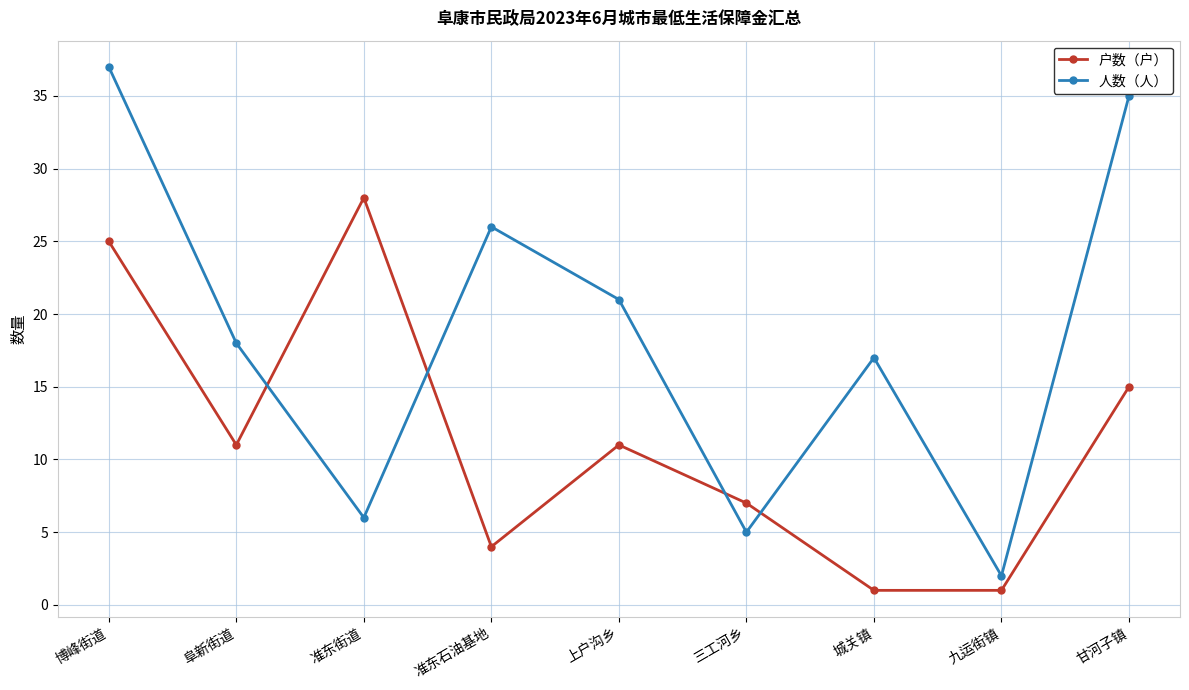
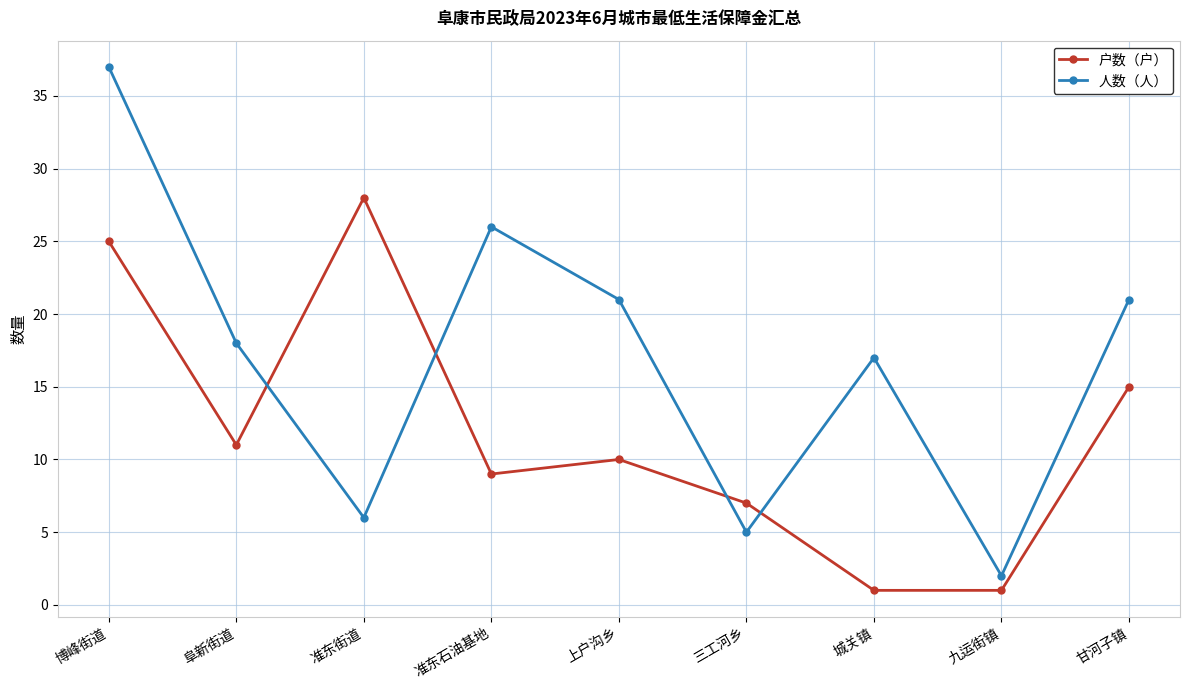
户数（户）, 准东石油基地: 4 -> 9
户数（户）, 上户沟乡: 11 -> 10
人数（人）, 甘河子镇: 35 -> 21
